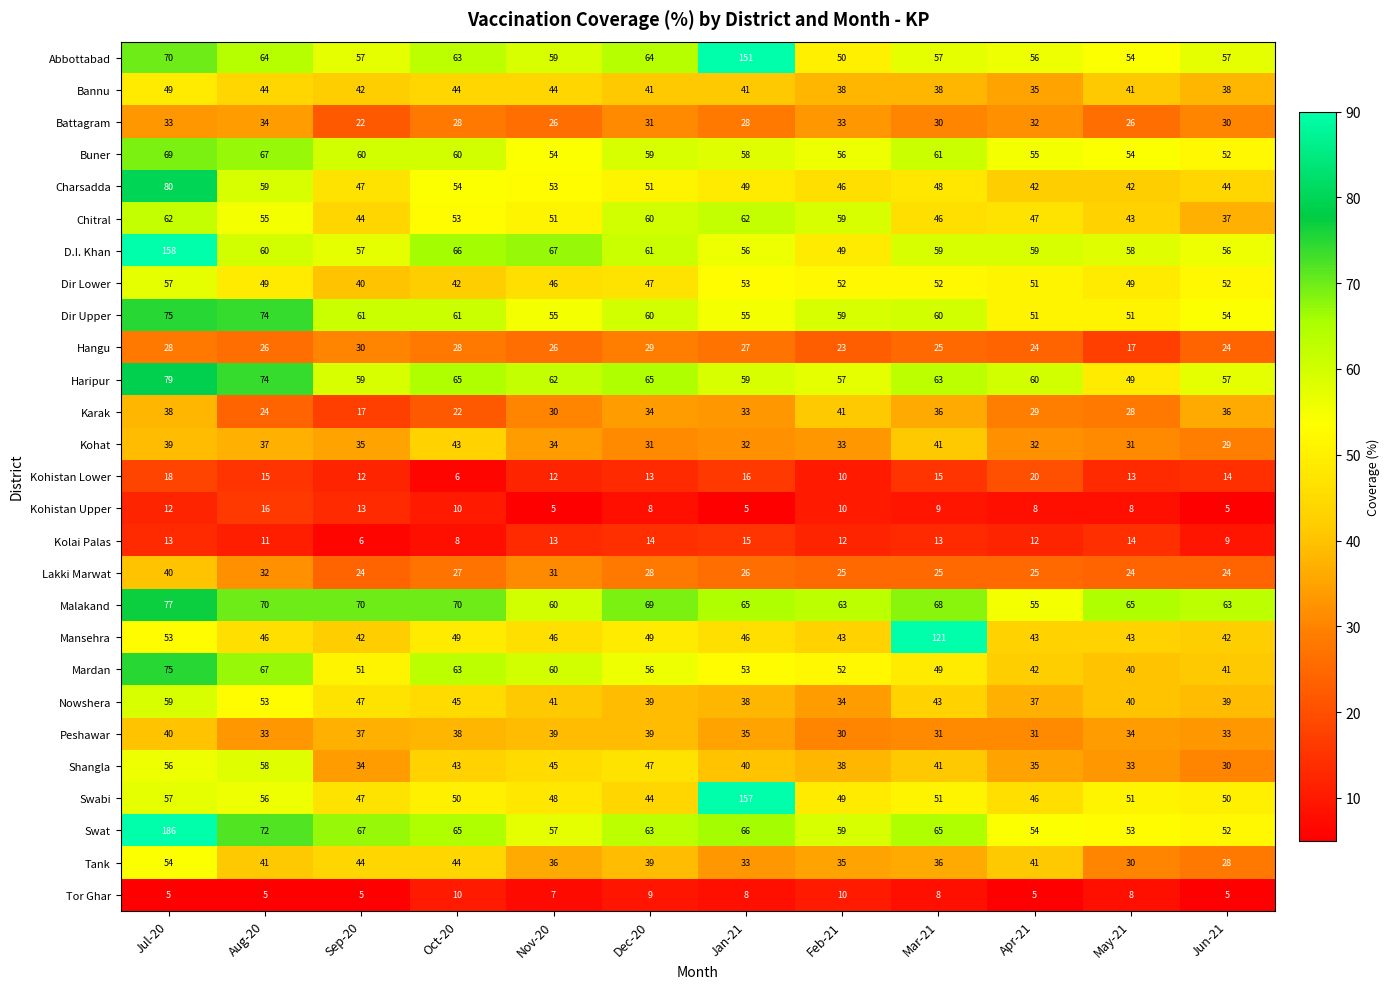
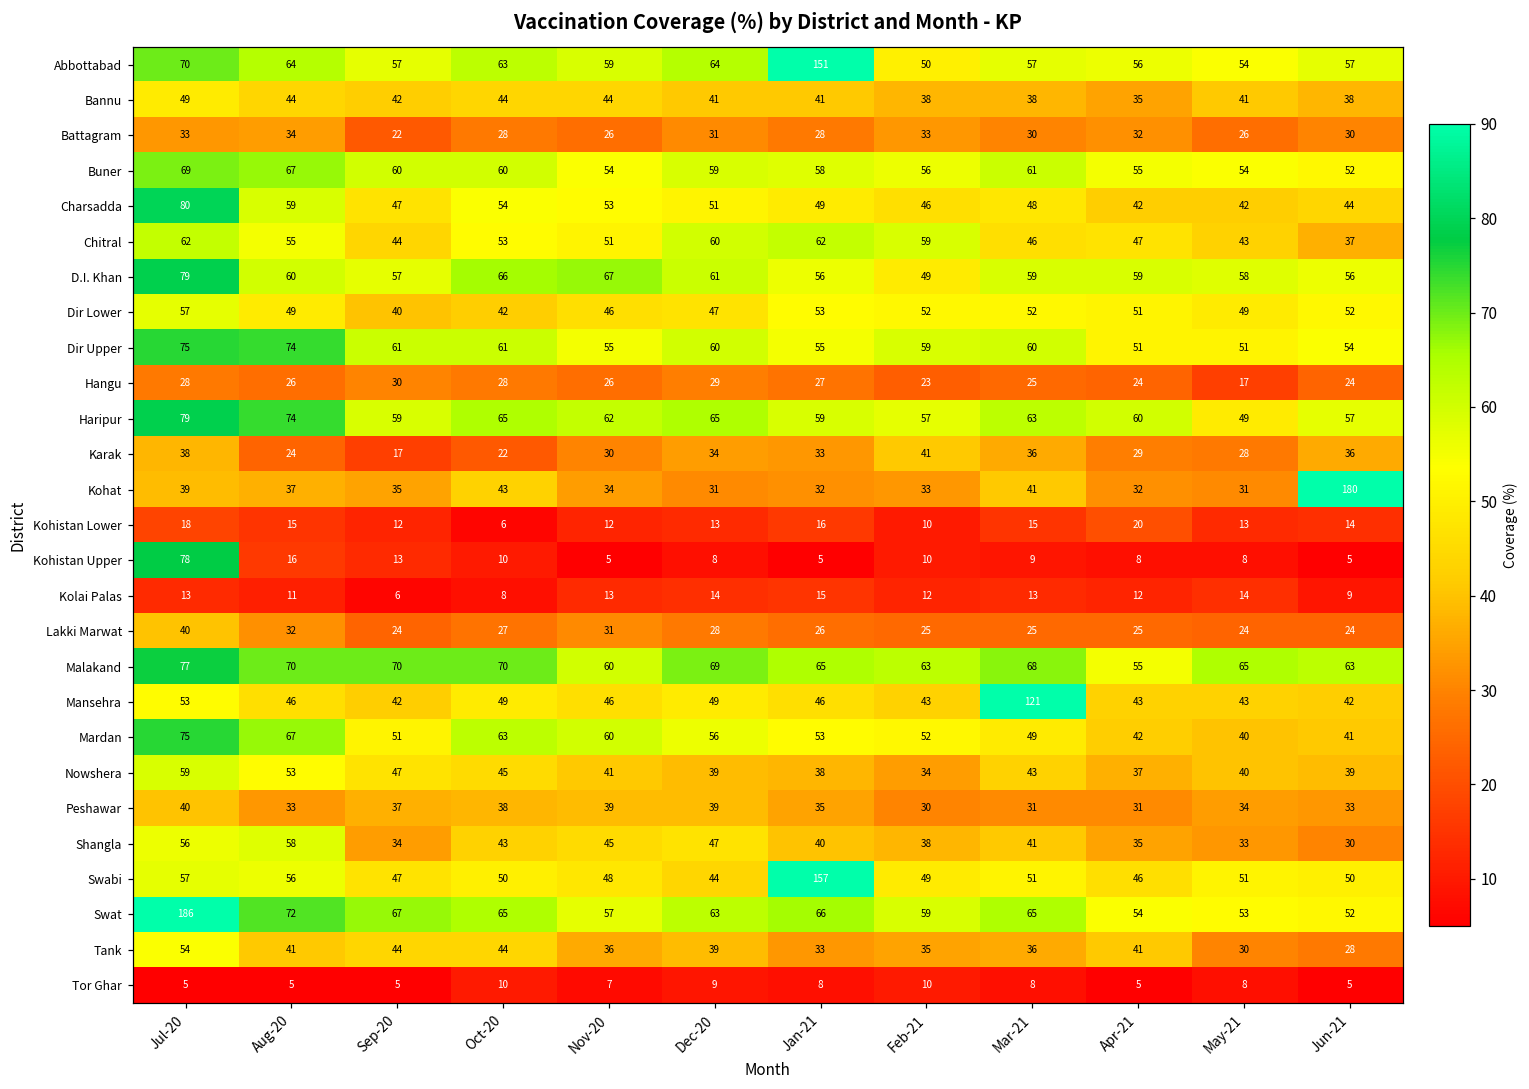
D.I. Khan, Jul-20: 158 -> 79
Kohat, Jun-21: 29 -> 180
Kohistan Upper, Jul-20: 12 -> 78
